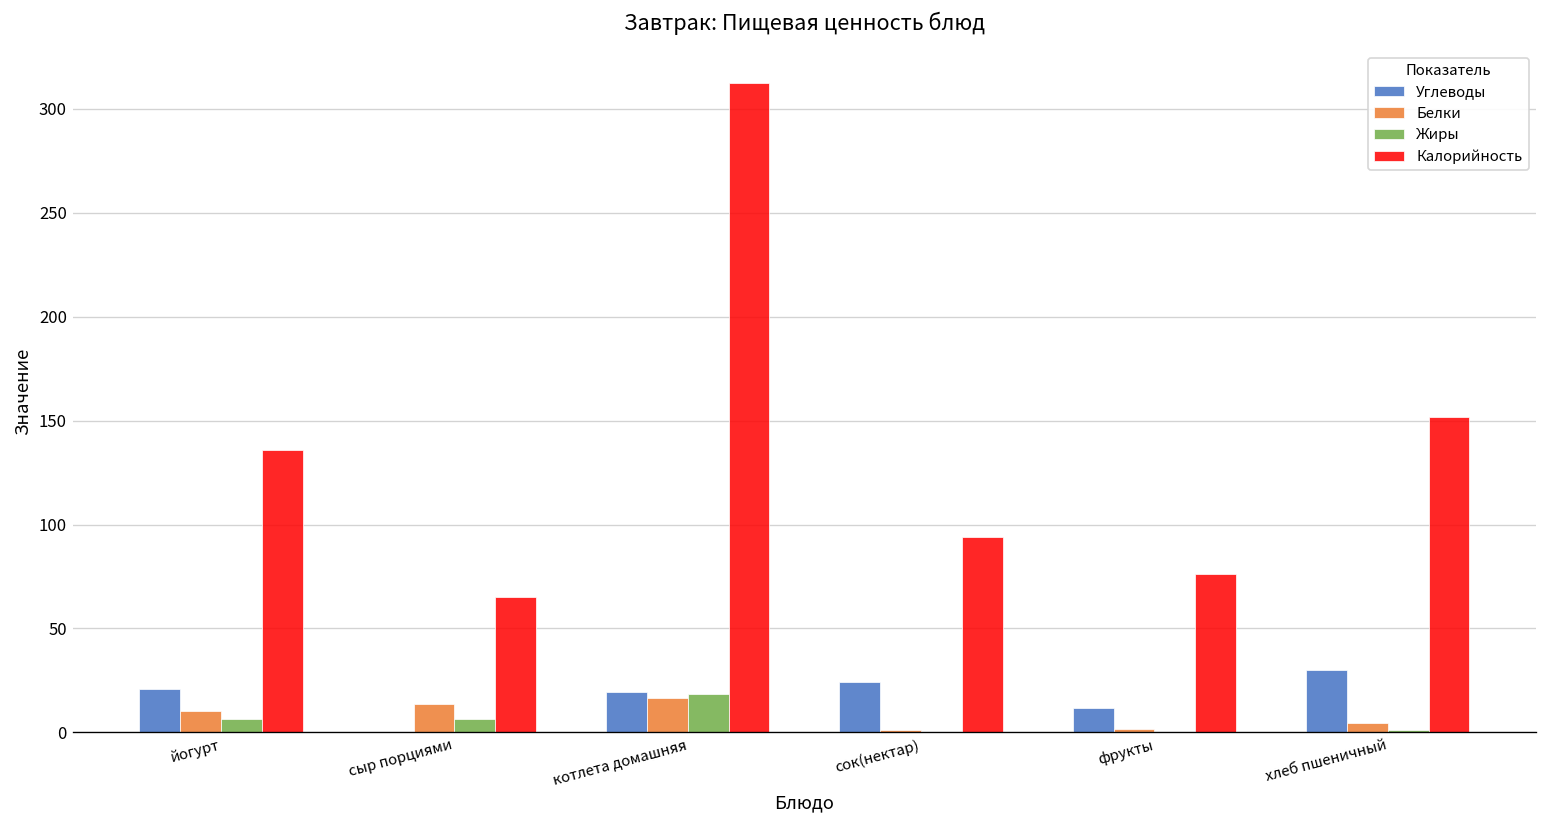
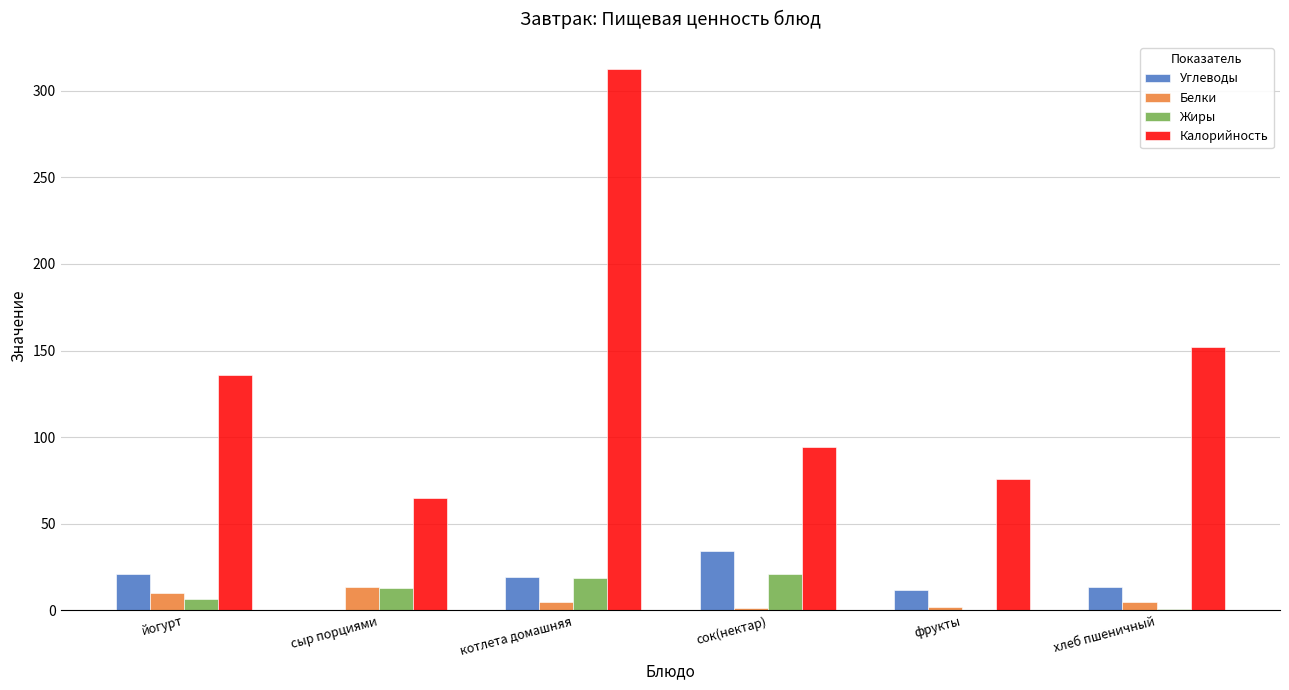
Жиры, сыр порциями: 6 -> 13
Белки, котлета домашняя: 17 -> 5
Углеводы, сок(нектар): 24 -> 34
Жиры, сок(нектар): 0 -> 21
Углеводы, хлеб пшеничный: 30 -> 13
